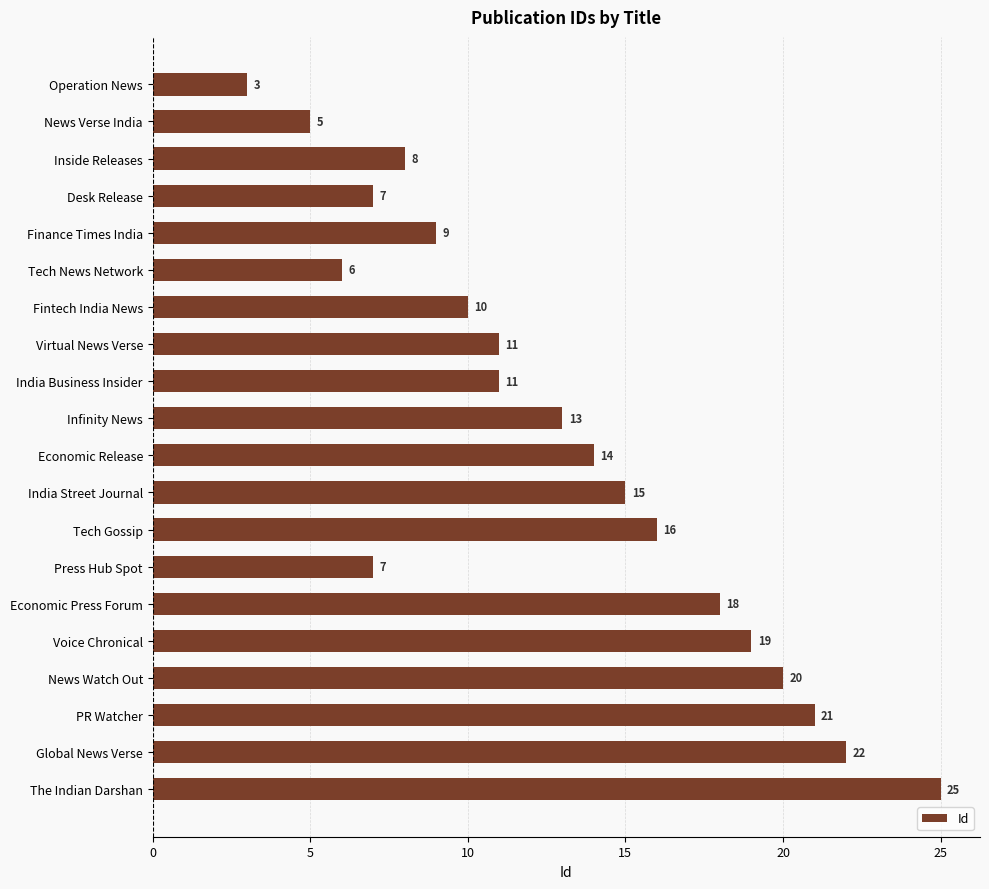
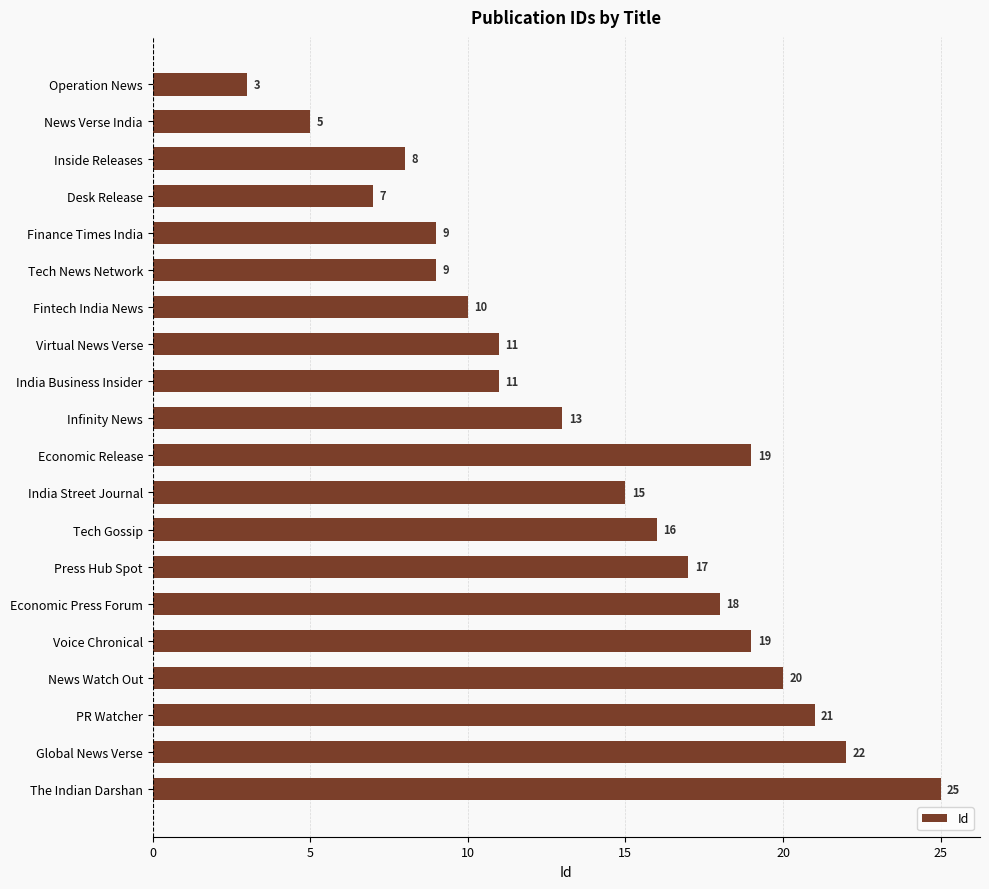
Tech News Network: 6 -> 9
Economic Release: 14 -> 19
Press Hub Spot: 7 -> 17
